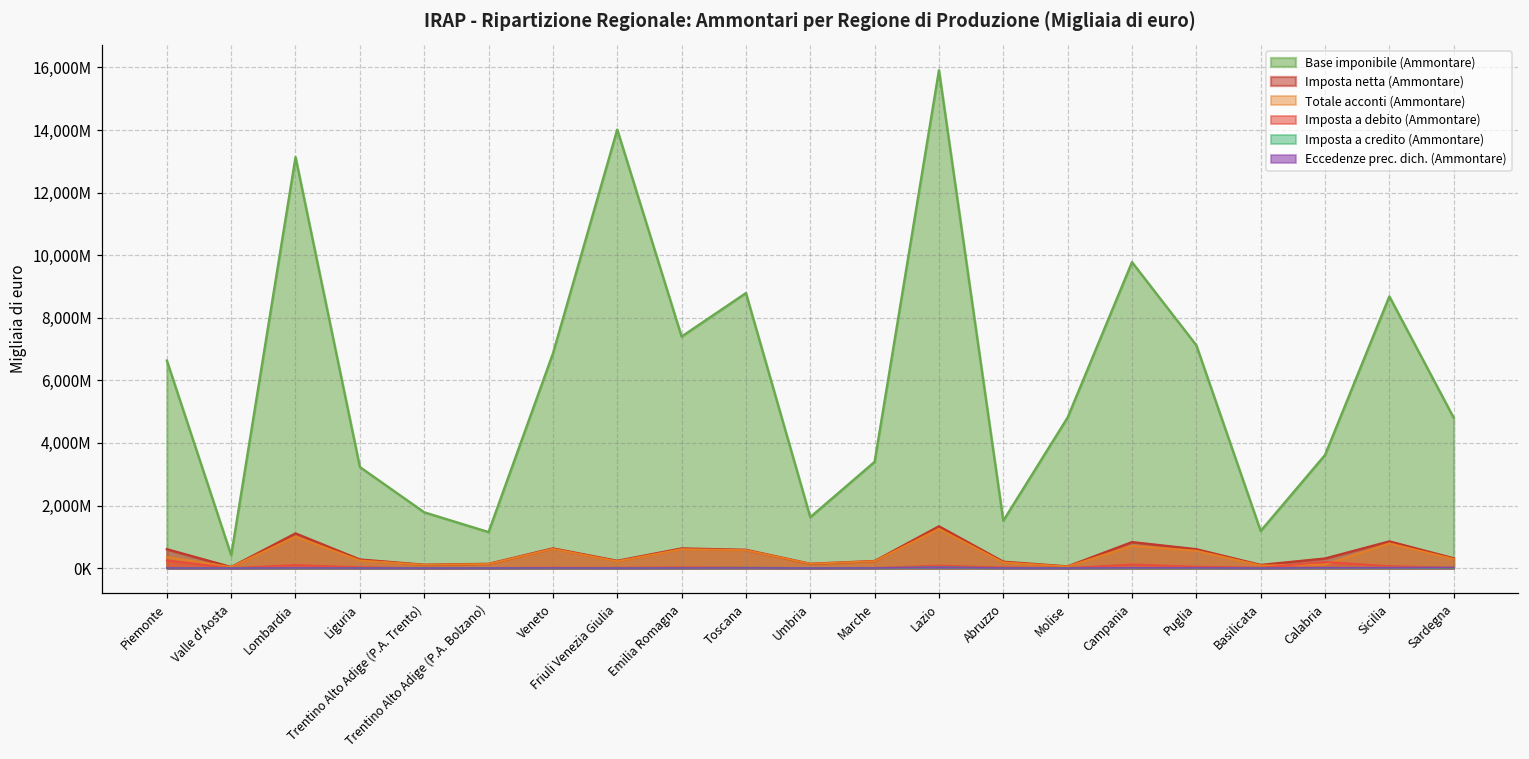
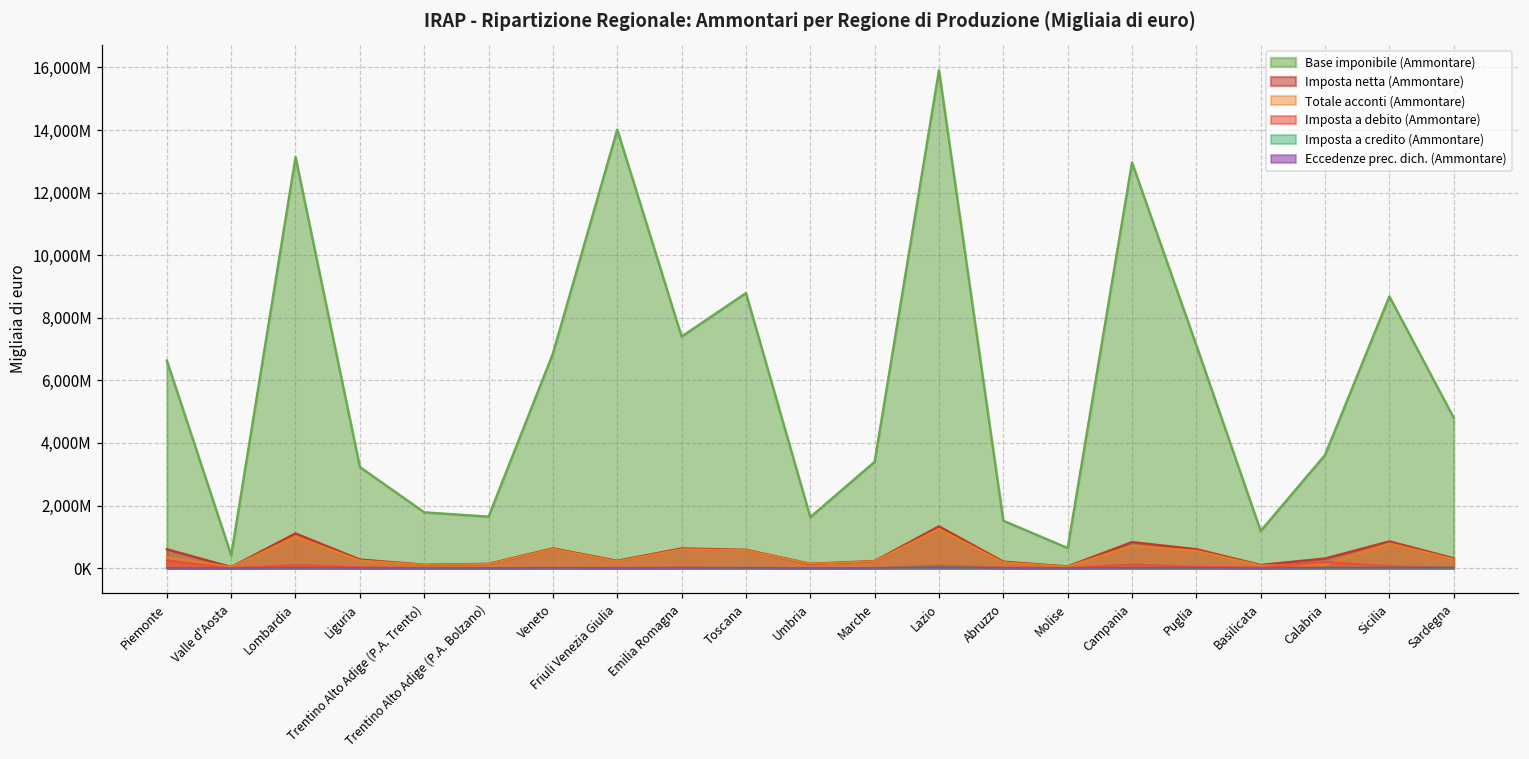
Base imponibile (Ammontare), Trentino Alto Adige (P.A. Bolzano): 1,200,000,000 -> 1,600,000,000
Base imponibile (Ammontare), Molise: 4,800,000,000 -> 600,000,000
Base imponibile (Ammontare), Campania: 9,800,000,000 -> 13,000,000,000
